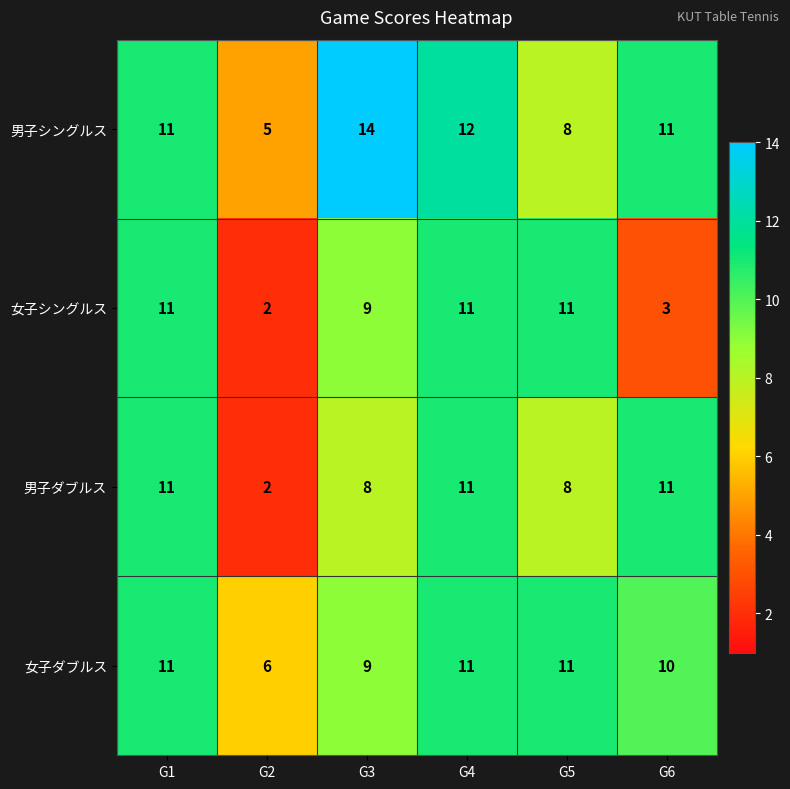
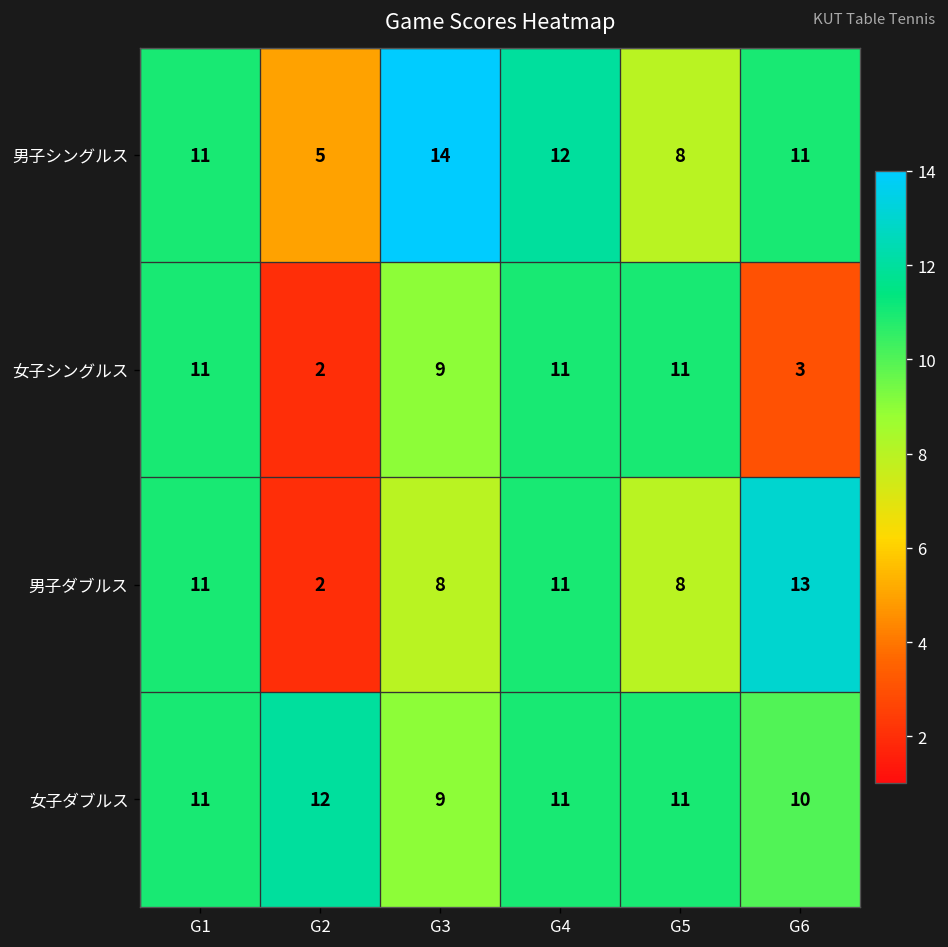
男子ダブルス, G6: 11 -> 13
女子ダブルス, G2: 6 -> 12
